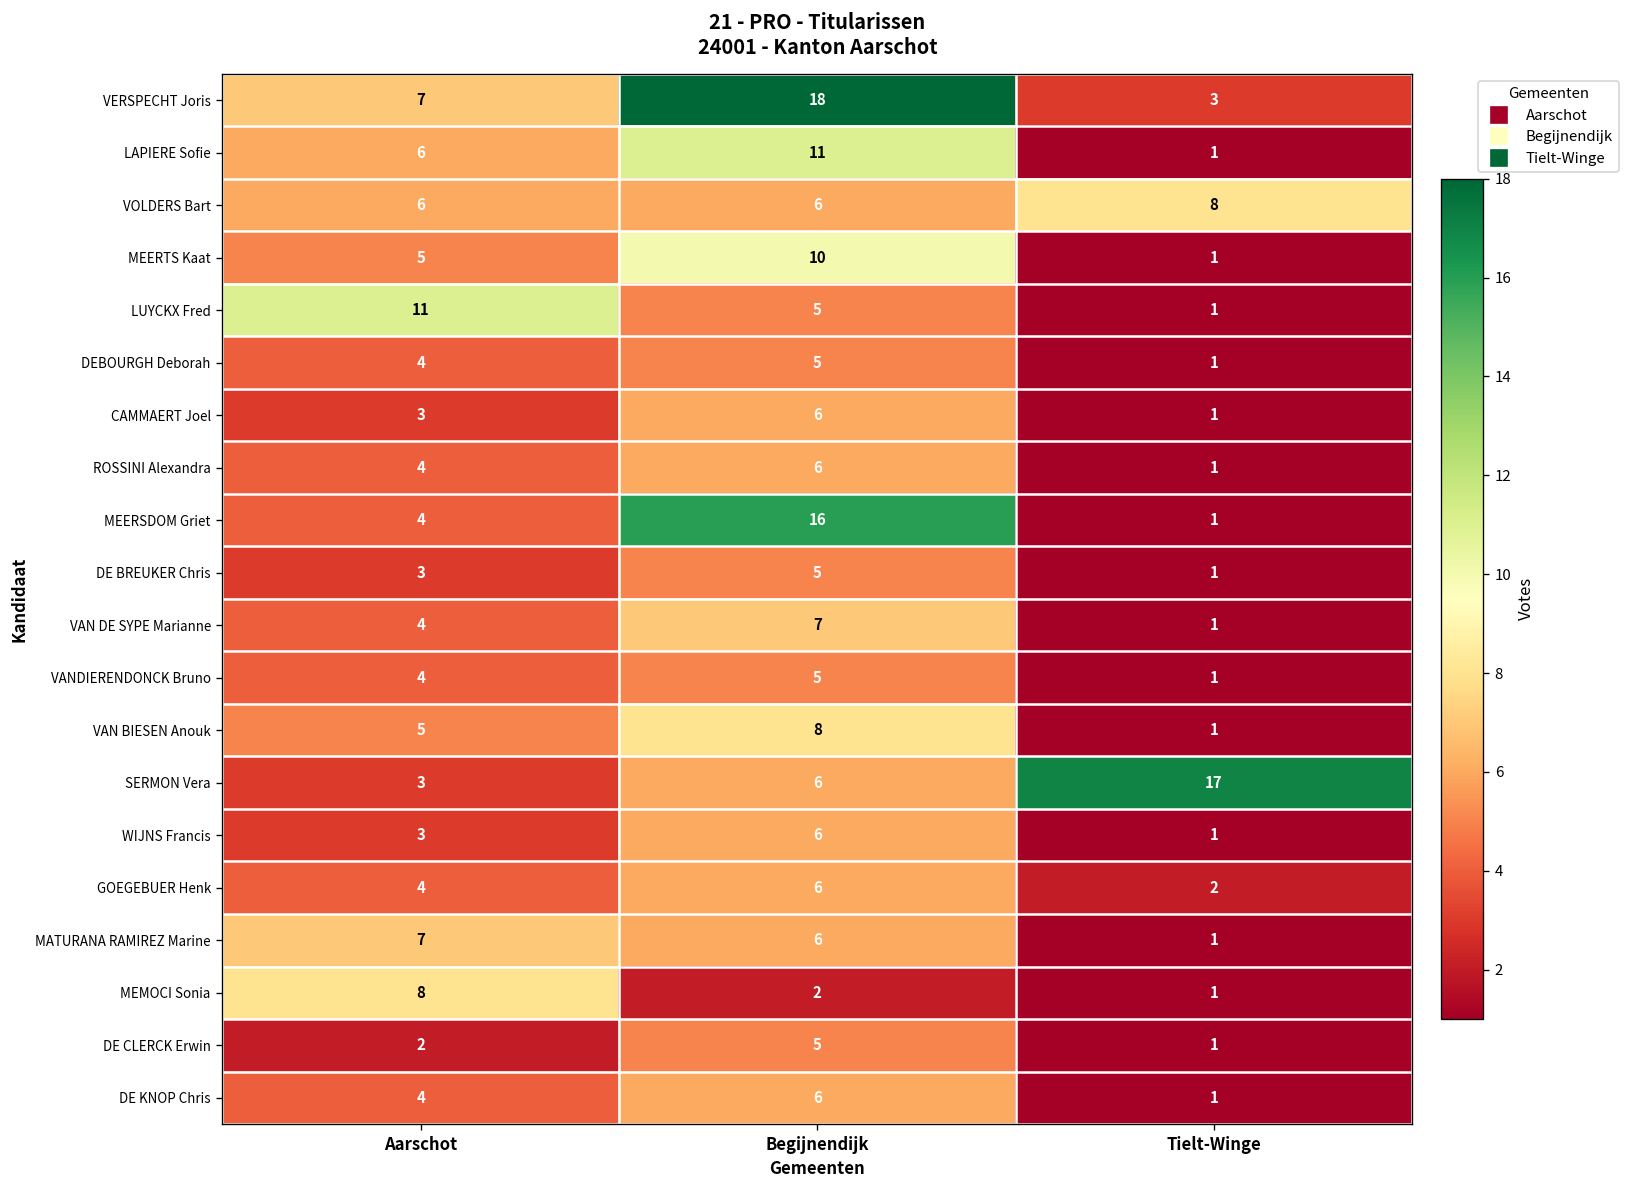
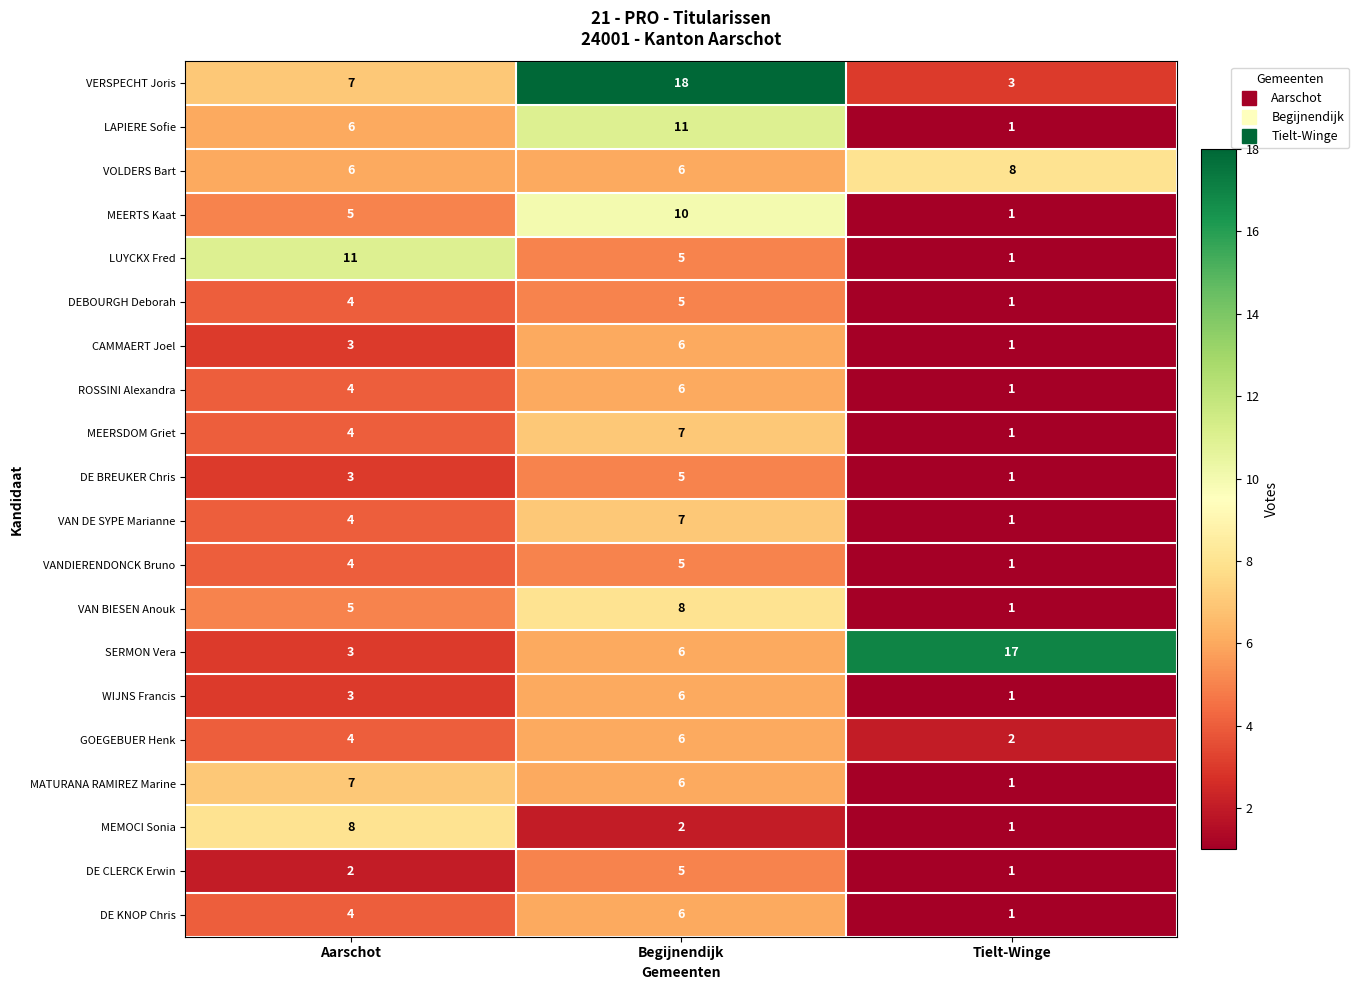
MEERSDOM Griet, Begijnendijk: 16 -> 7
